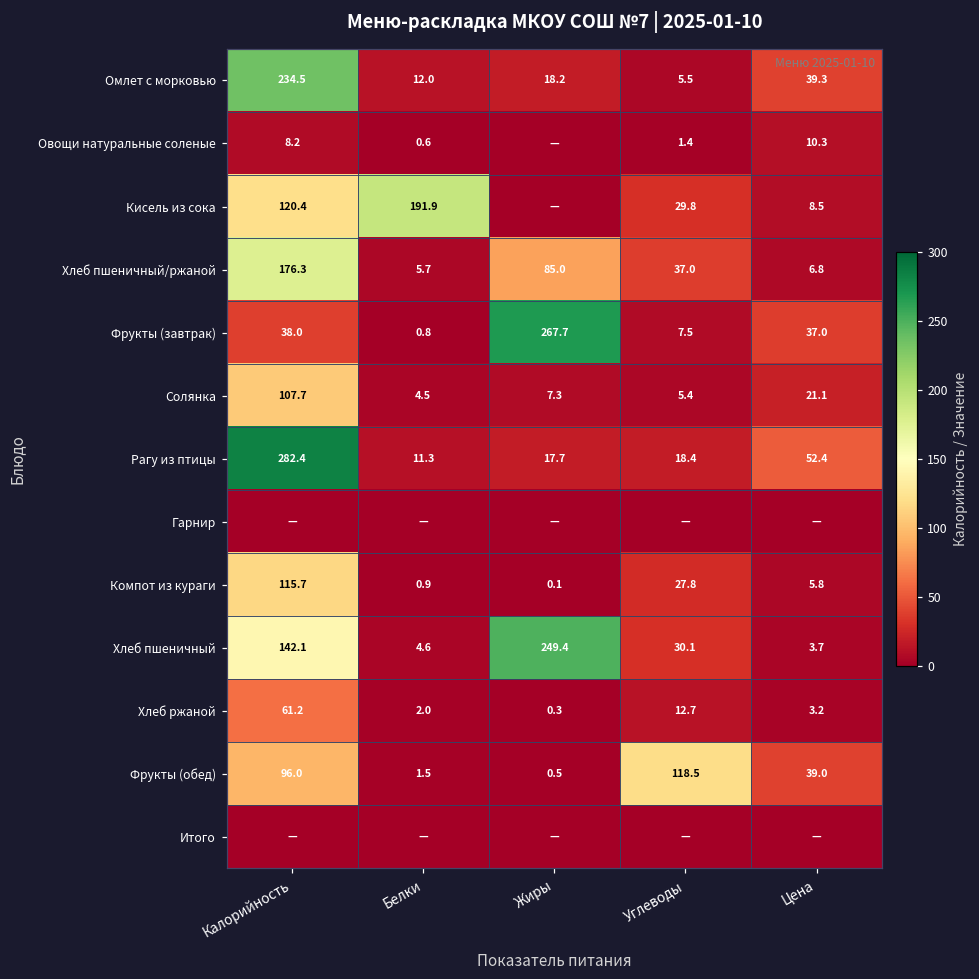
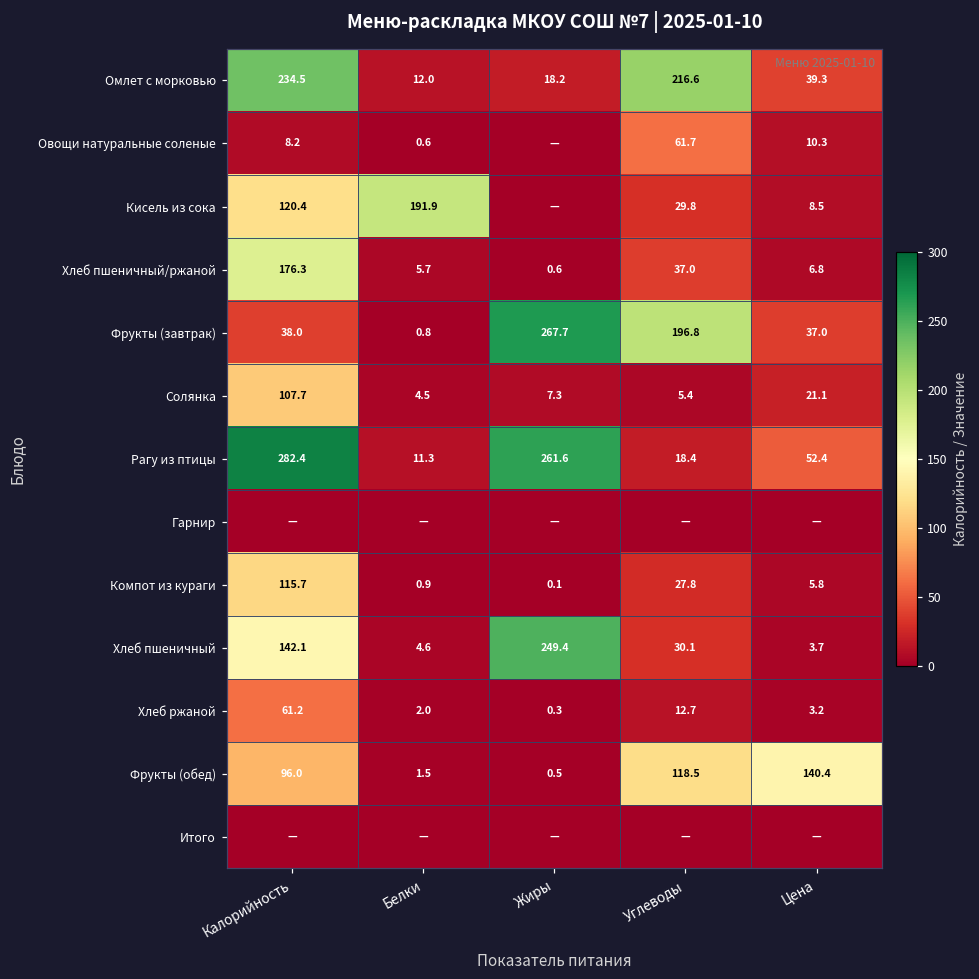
Омлет с морковью, Углеводы: 5.5 -> 216.6
Овощи натуральные соленые, Углеводы: 1.4 -> 61.7
Хлеб пшеничный/ржаной, Жиры: 85.0 -> 0.6
Фрукты (завтрак), Углеводы: 7.5 -> 196.8
Рагу из птицы, Жиры: 17.7 -> 261.6
Фрукты (обед), Цена: 39.0 -> 140.4
